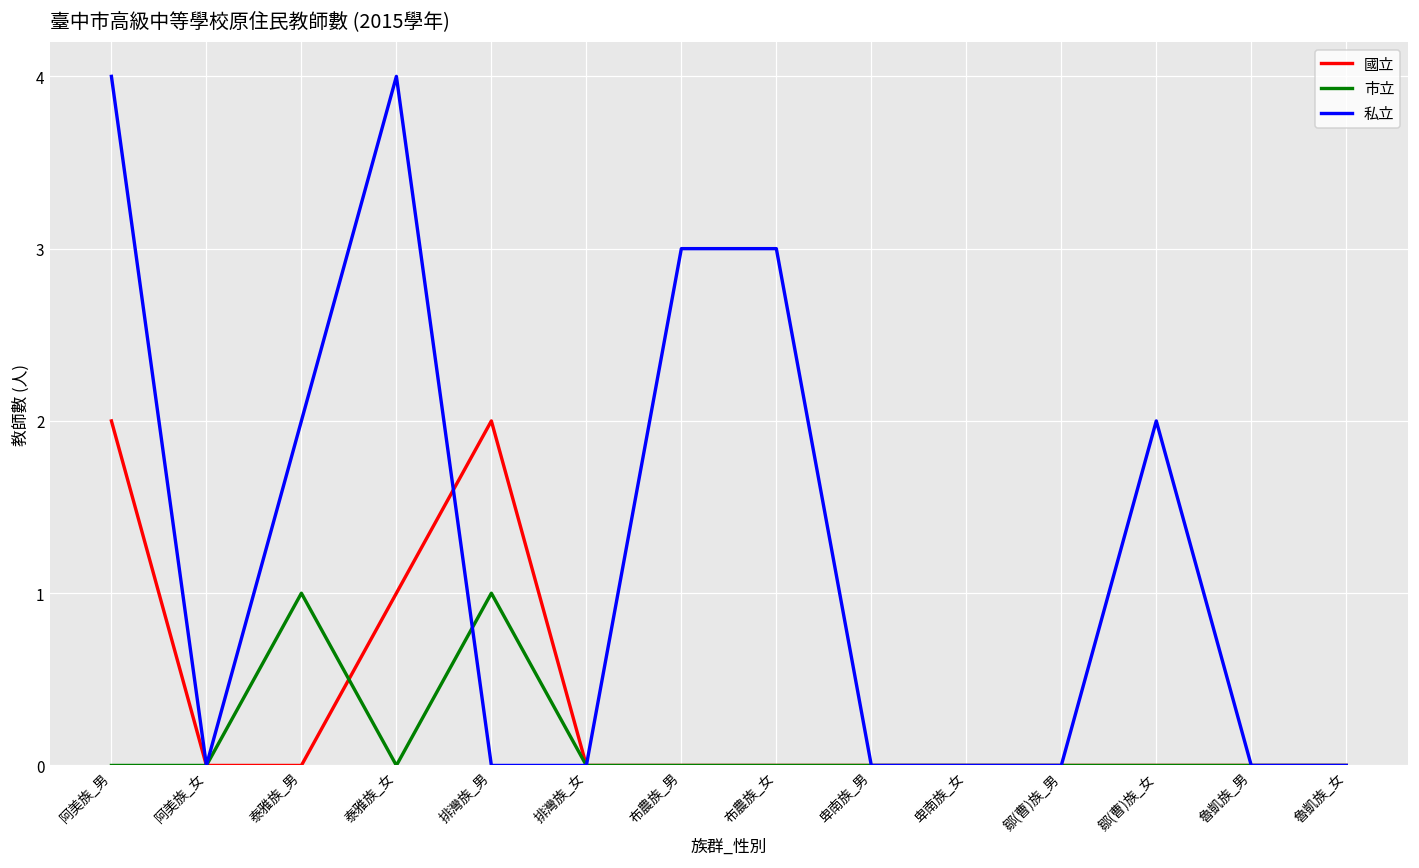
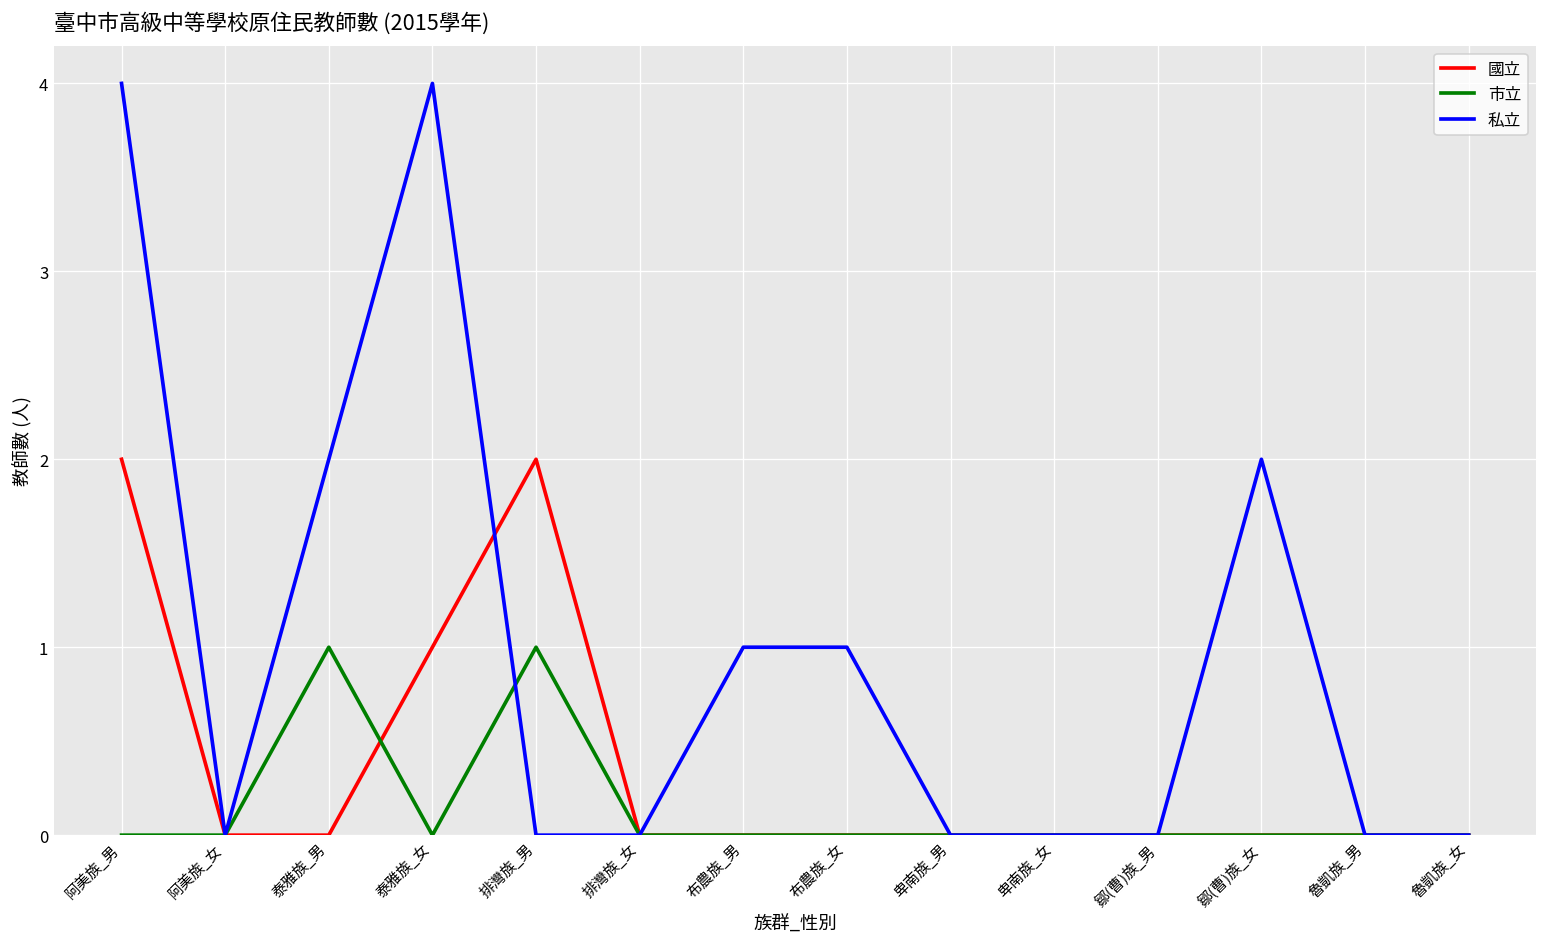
私立, 布農族_男: 3 -> 1
私立, 布農族_女: 3 -> 1
